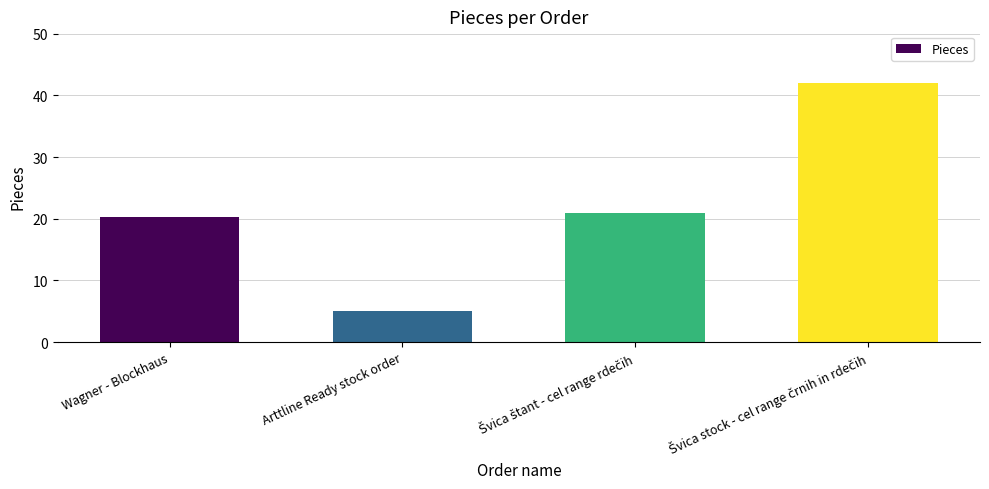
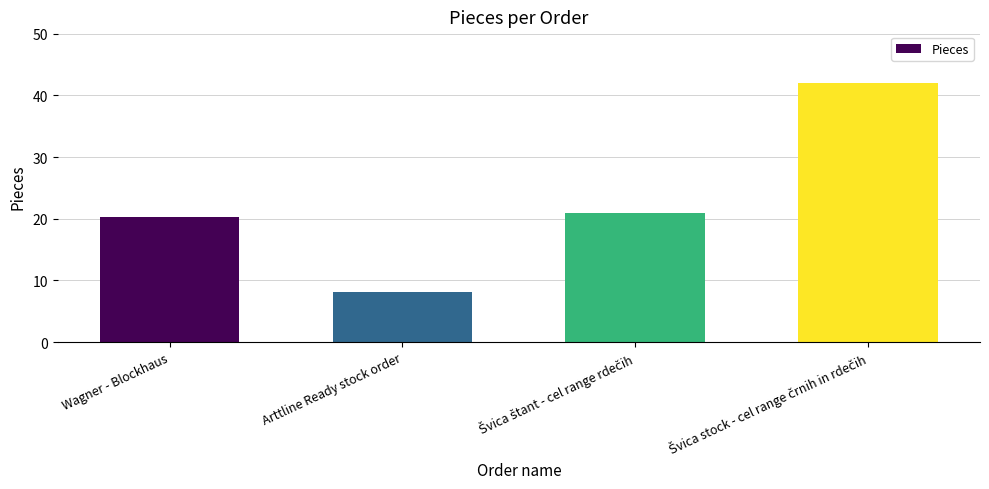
Arttline Ready stock order: 5 -> 8
